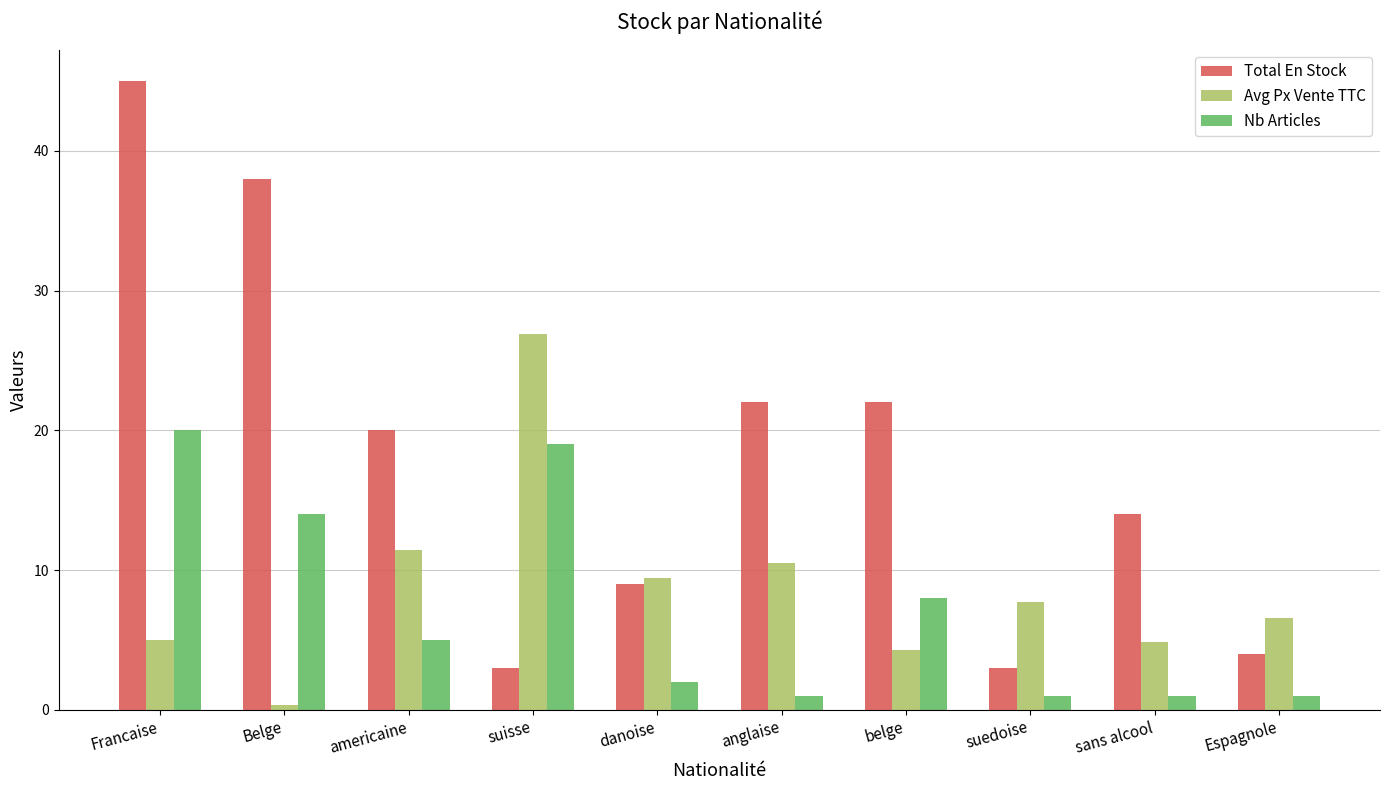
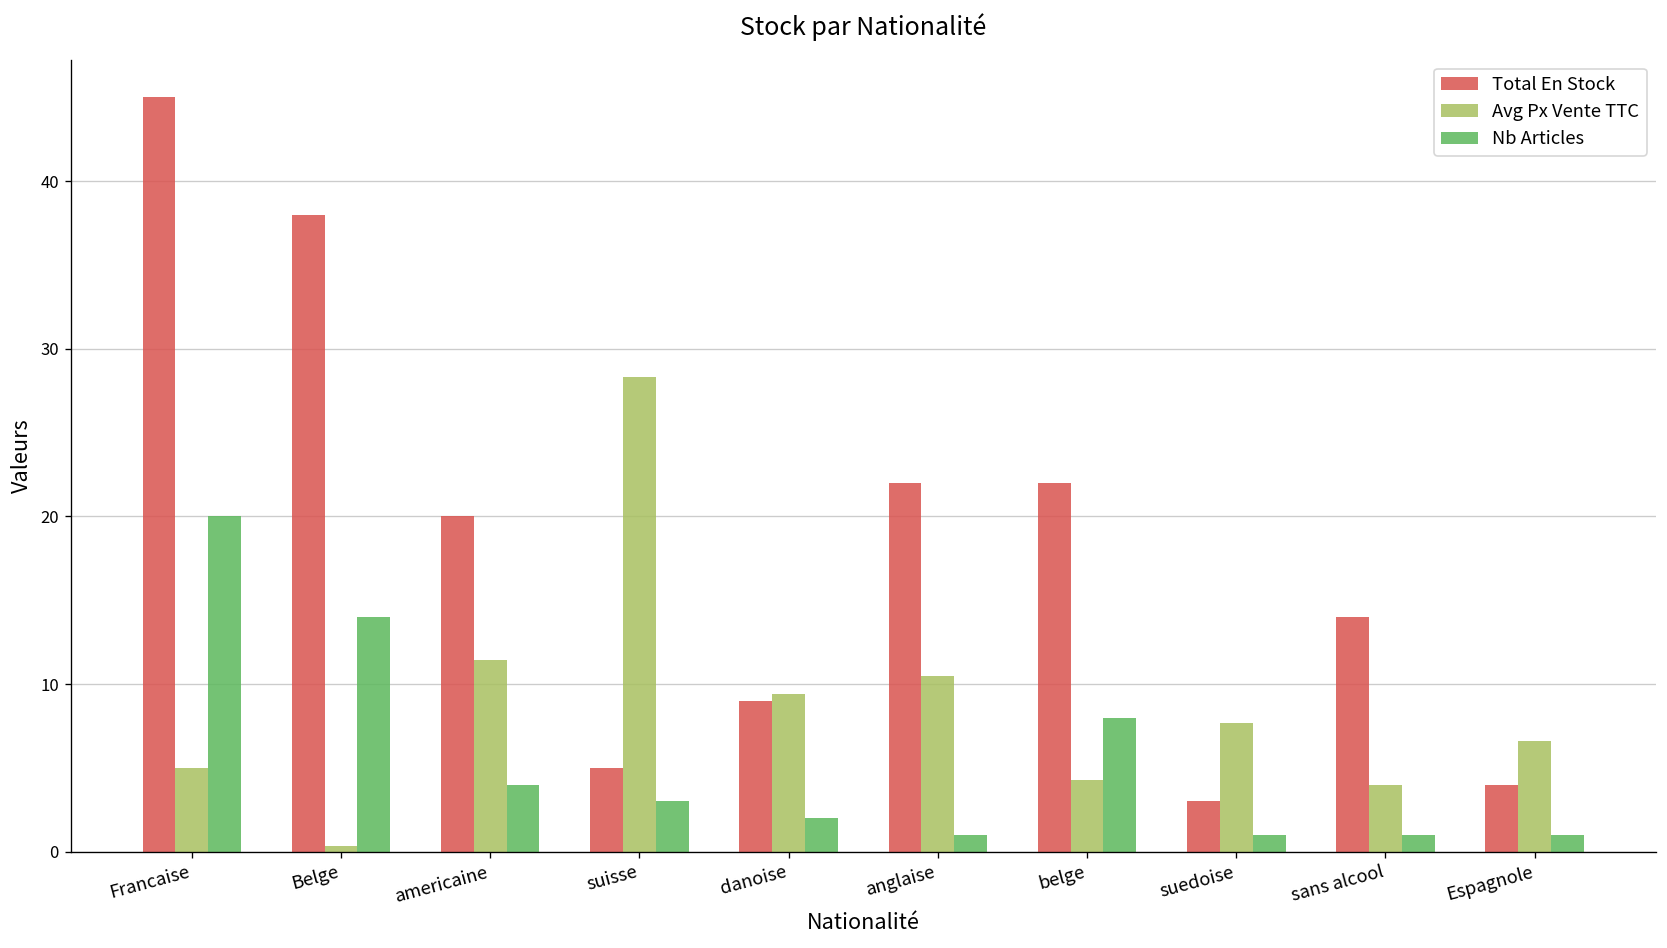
Nb Articles, americaine: 5 -> 4
Total En Stock, suisse: 3 -> 5
Avg Px Vente TTC, suisse: 26.9 -> 28.3
Nb Articles, suisse: 19 -> 3
Avg Px Vente TTC, sans alcool: 4.8 -> 4.0
